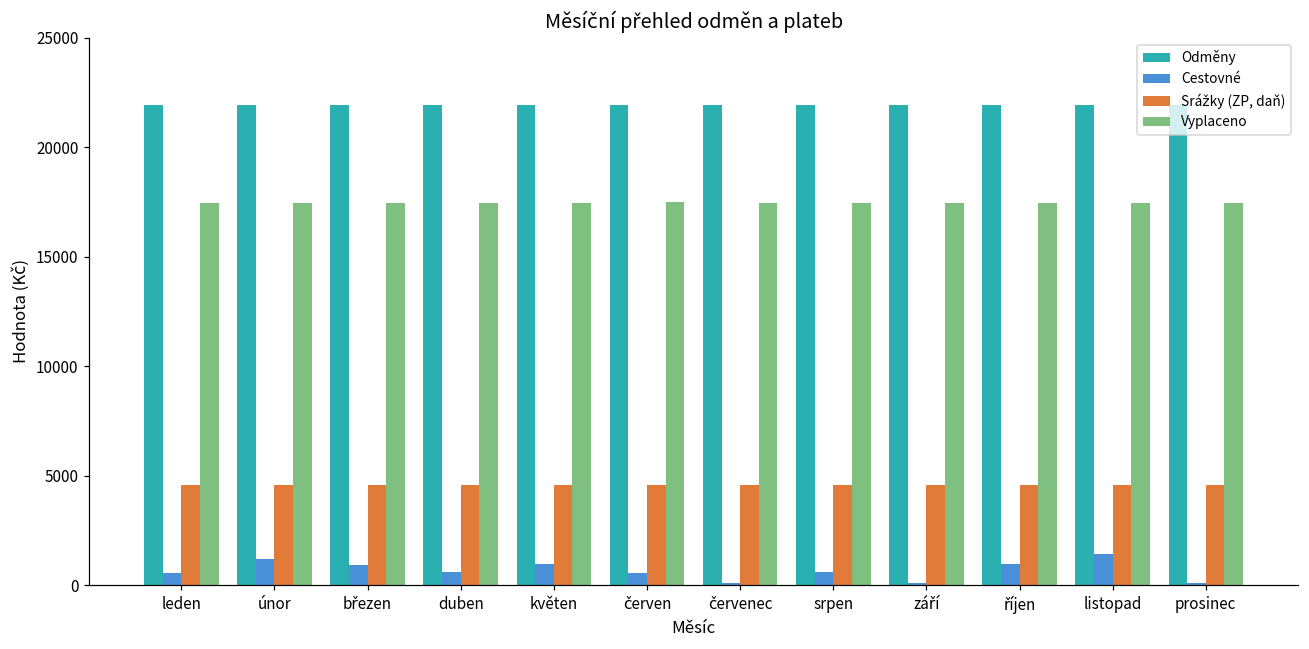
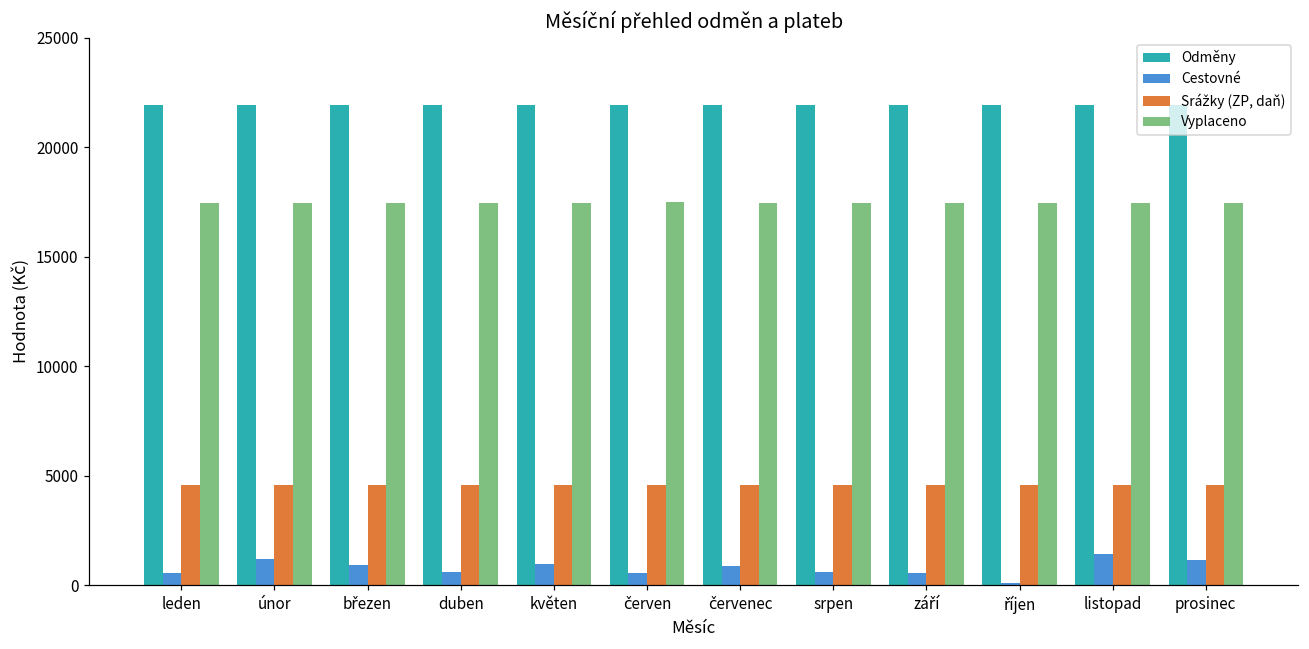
Cestovné, červenec: 100 -> 900
Cestovné, září: 100 -> 500
Cestovné, říjen: 1000 -> 100
Cestovné, prosinec: 100 -> 1200
